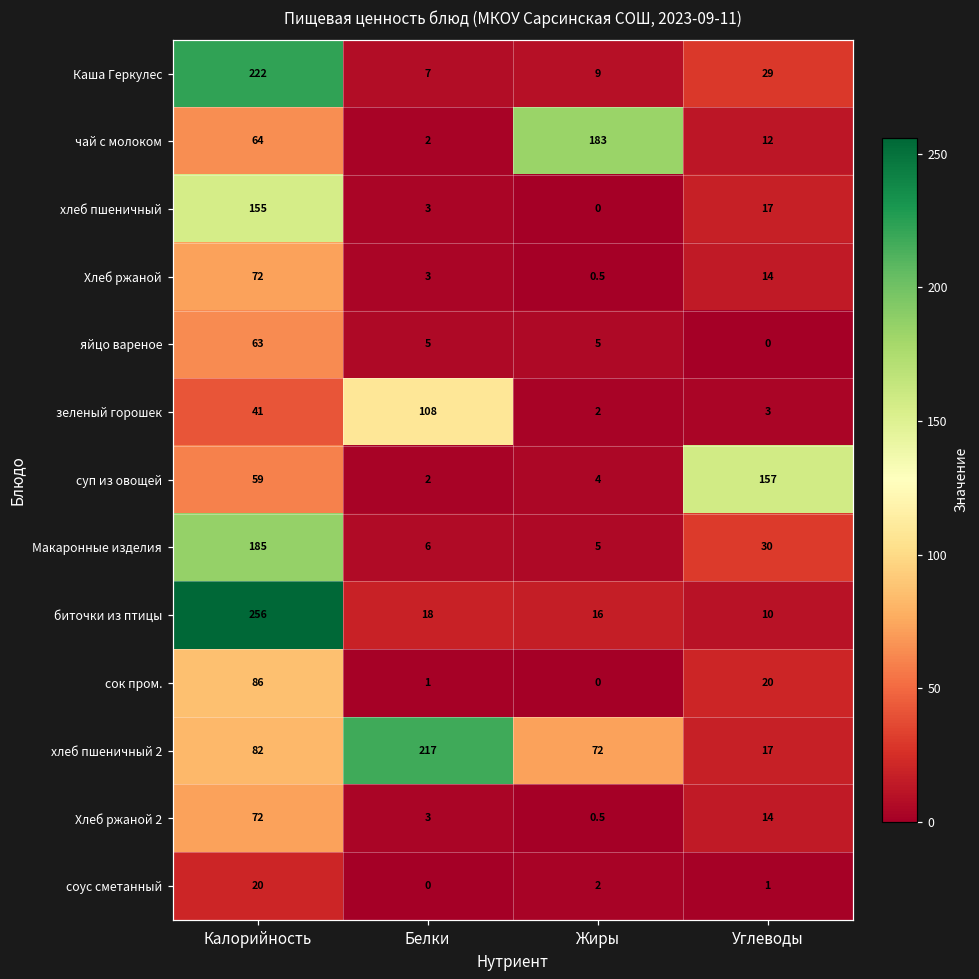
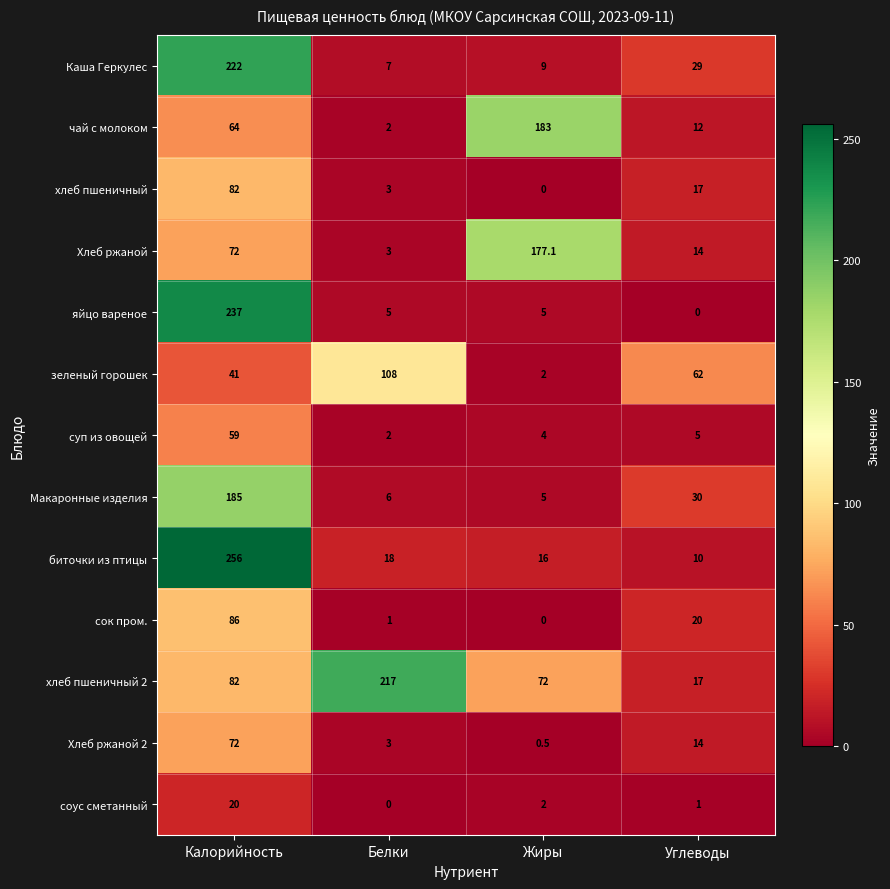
хлеб пшеничный, Калорийность: 155 -> 82
Хлеб ржаной, Жиры: 0.5 -> 177.1
яйцо вареное, Калорийность: 63 -> 237
зеленый горошек, Углеводы: 3 -> 62
суп из овощей, Углеводы: 157 -> 5
